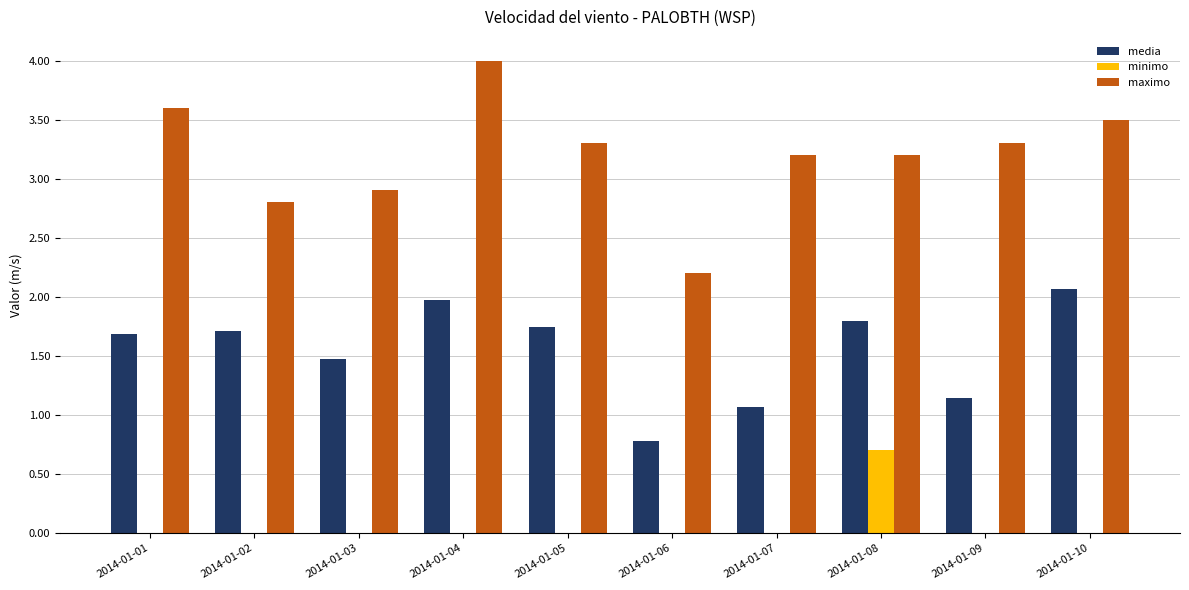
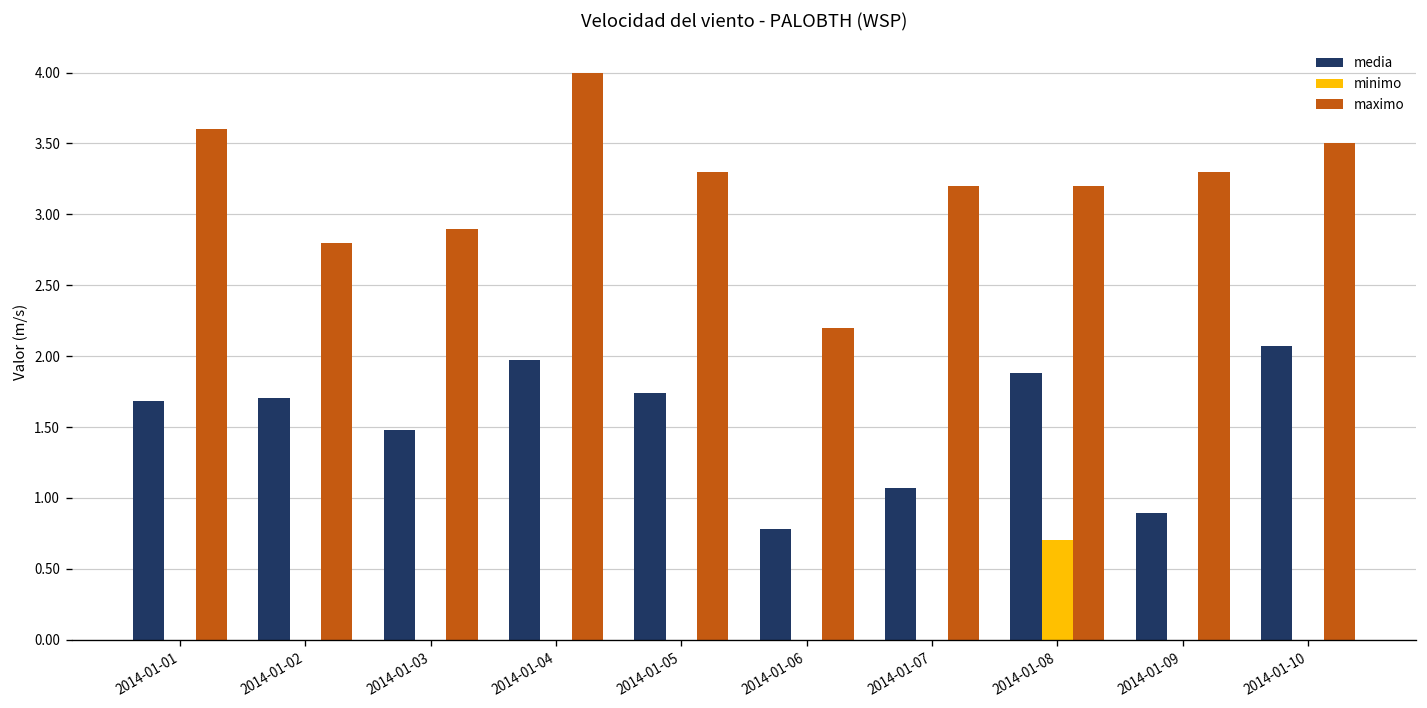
media, 2014-01-08: 1.79 -> 1.88
media, 2014-01-09: 1.14 -> 0.89
